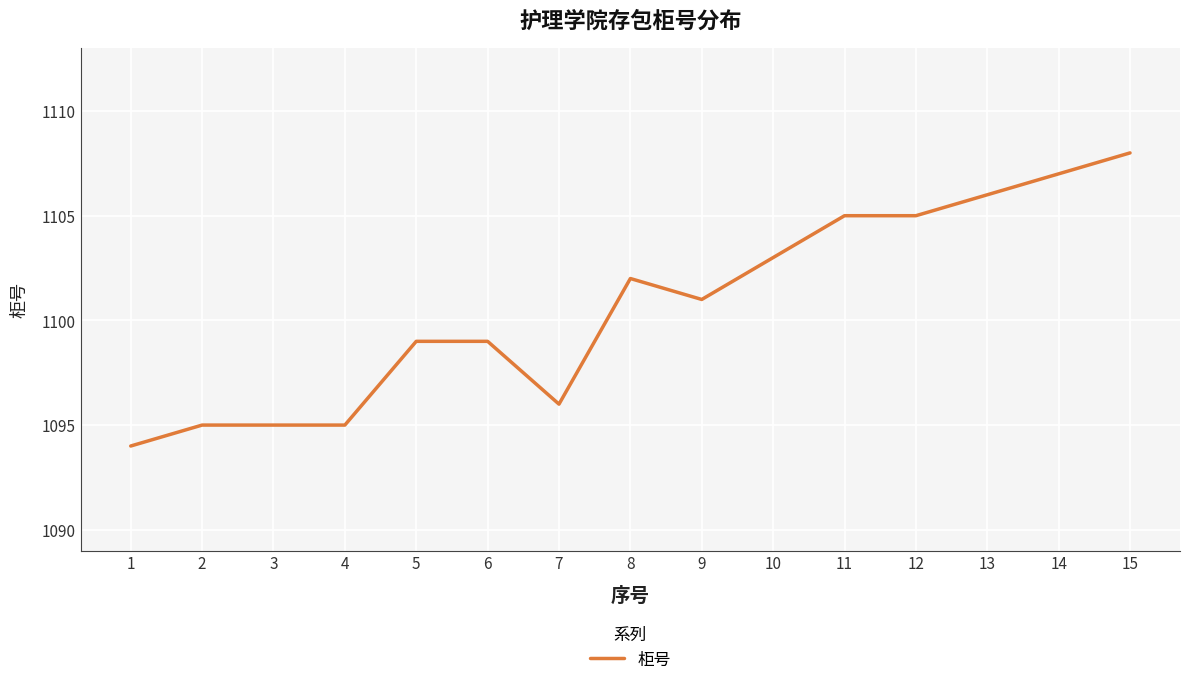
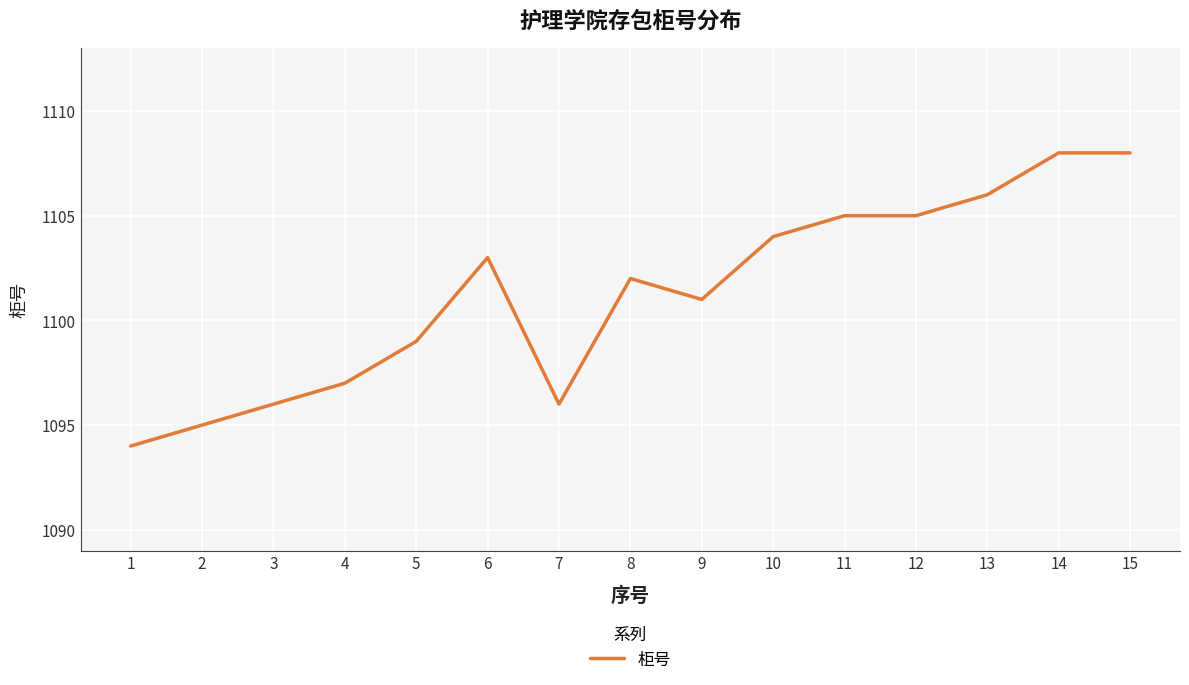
3: 1095 -> 1096
4: 1095 -> 1097
6: 1099 -> 1103
10: 1103 -> 1104
14: 1107 -> 1108
